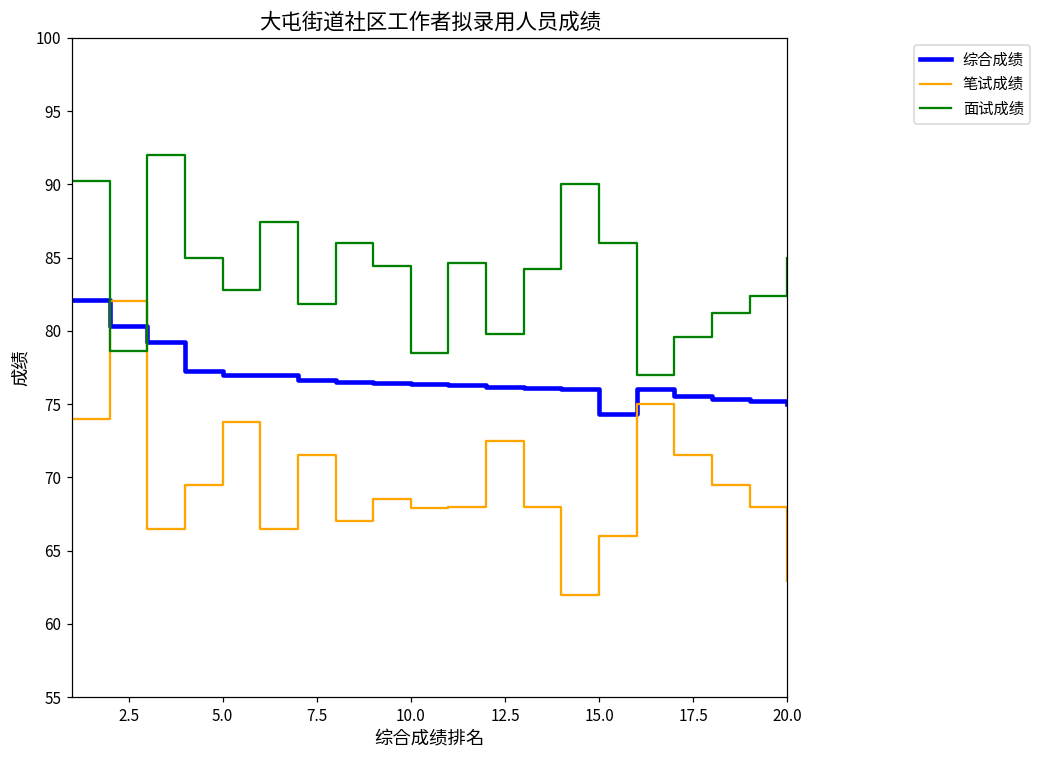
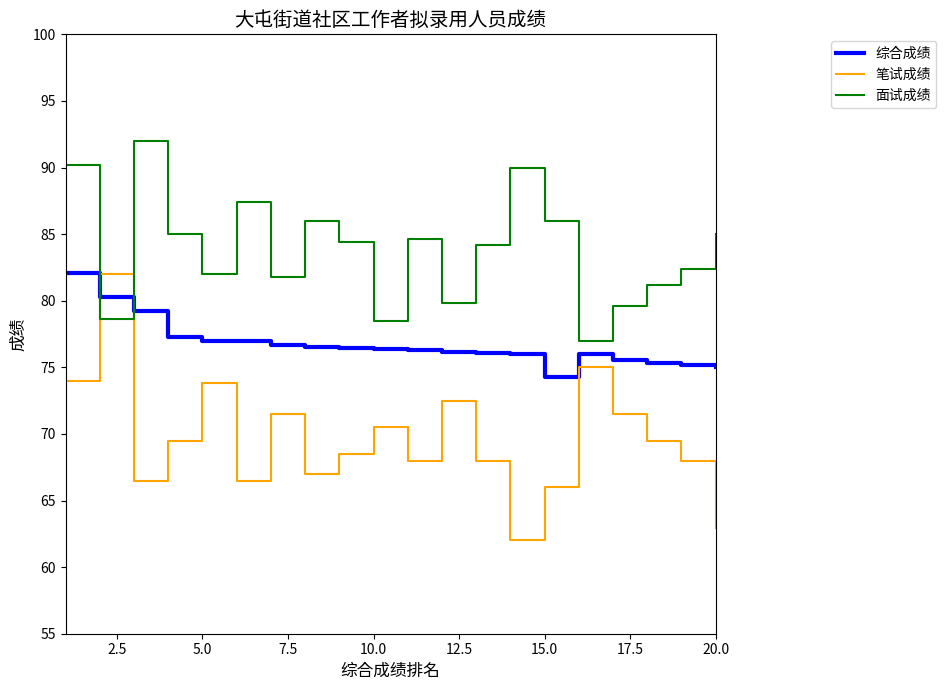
面试成绩, 5.0: 82.8 -> 82.0
笔试成绩, 10.0: 67.9 -> 70.5
